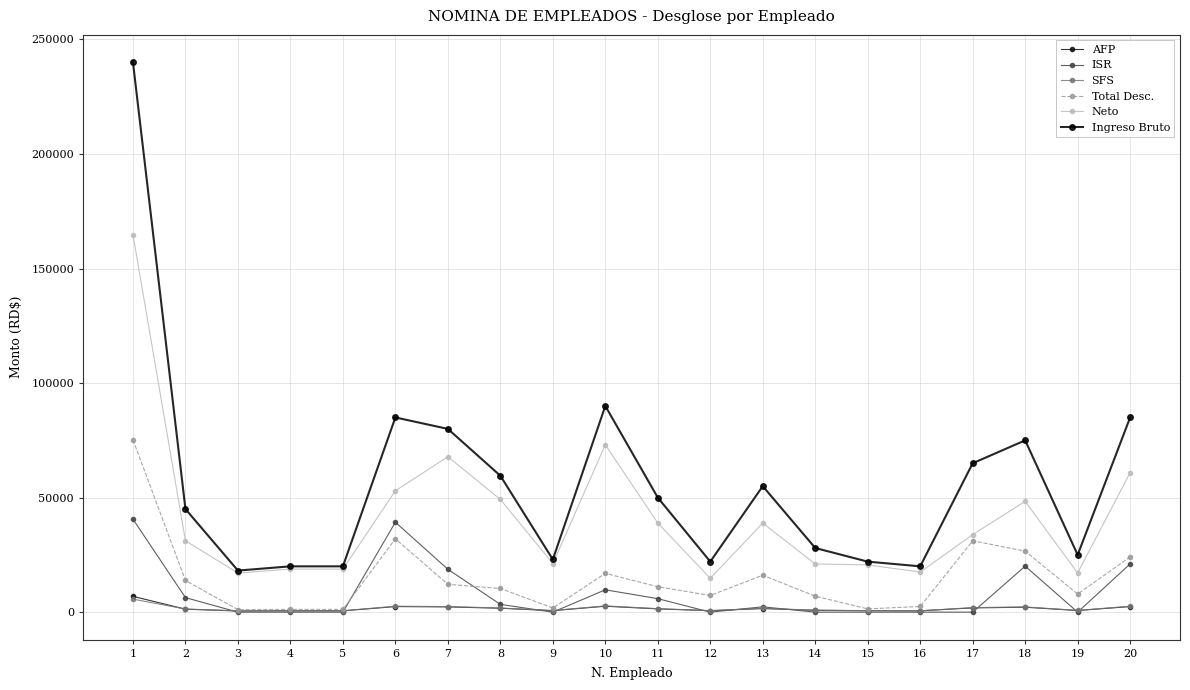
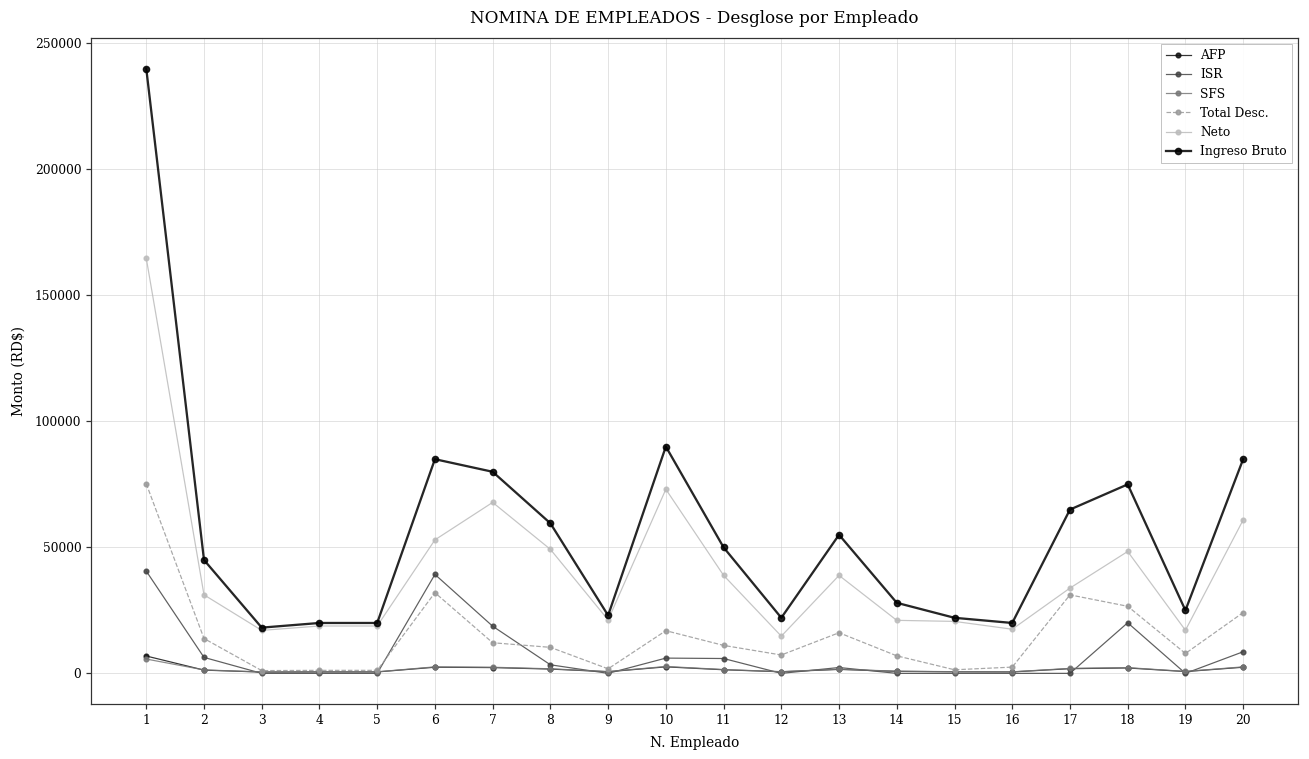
ISR, 10: 10000 -> 6000
ISR, 20: 21000 -> 9000
